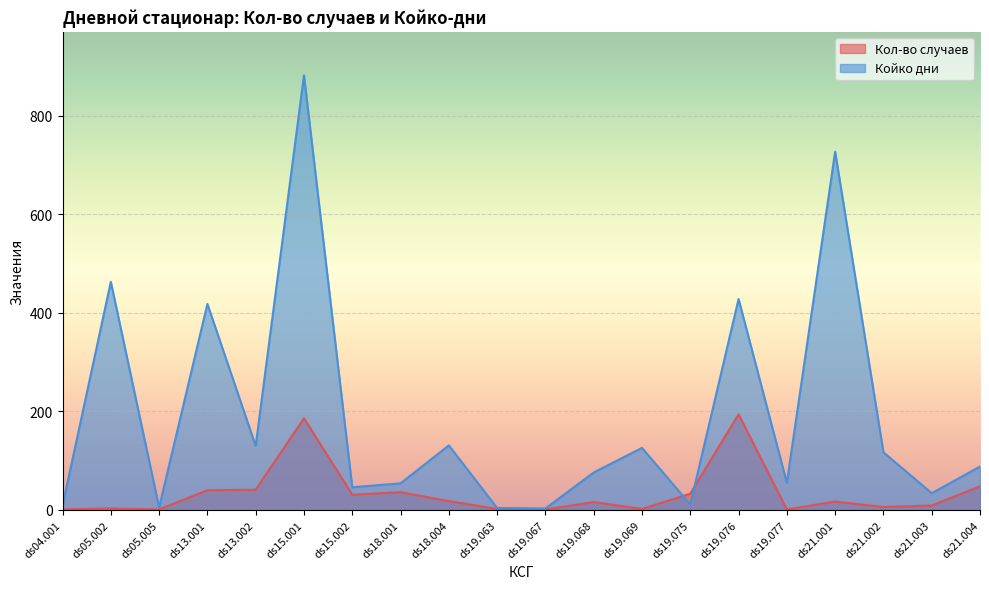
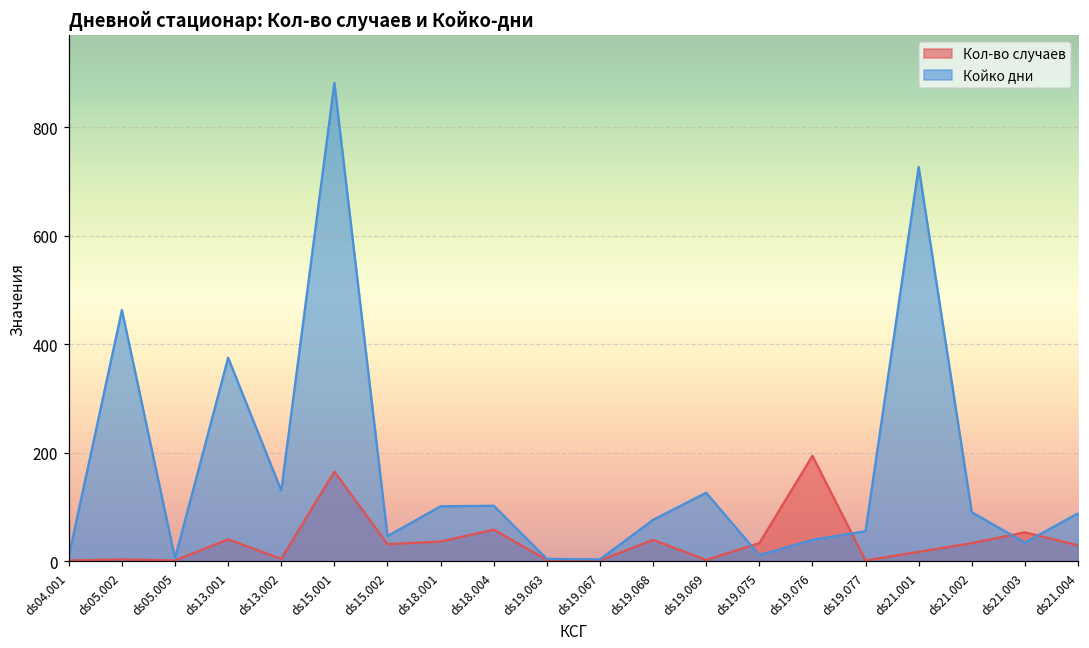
Койко дни, ds13.001: 420 -> 380
Кол-во случаев, ds13.002: 40 -> 0
Кол-во случаев, ds15.001: 190 -> 170
Койко дни, ds18.001: 50 -> 100
Кол-во случаев, ds18.004: 20 -> 60
Койко дни, ds18.004: 130 -> 100
Кол-во случаев, ds19.068: 20 -> 40
Койко дни, ds19.076: 430 -> 40
Кол-во случаев, ds21.002: 10 -> 30
Койко дни, ds21.002: 120 -> 90
Кол-во случаев, ds21.003: 10 -> 50
Кол-во случаев, ds21.004: 50 -> 30
